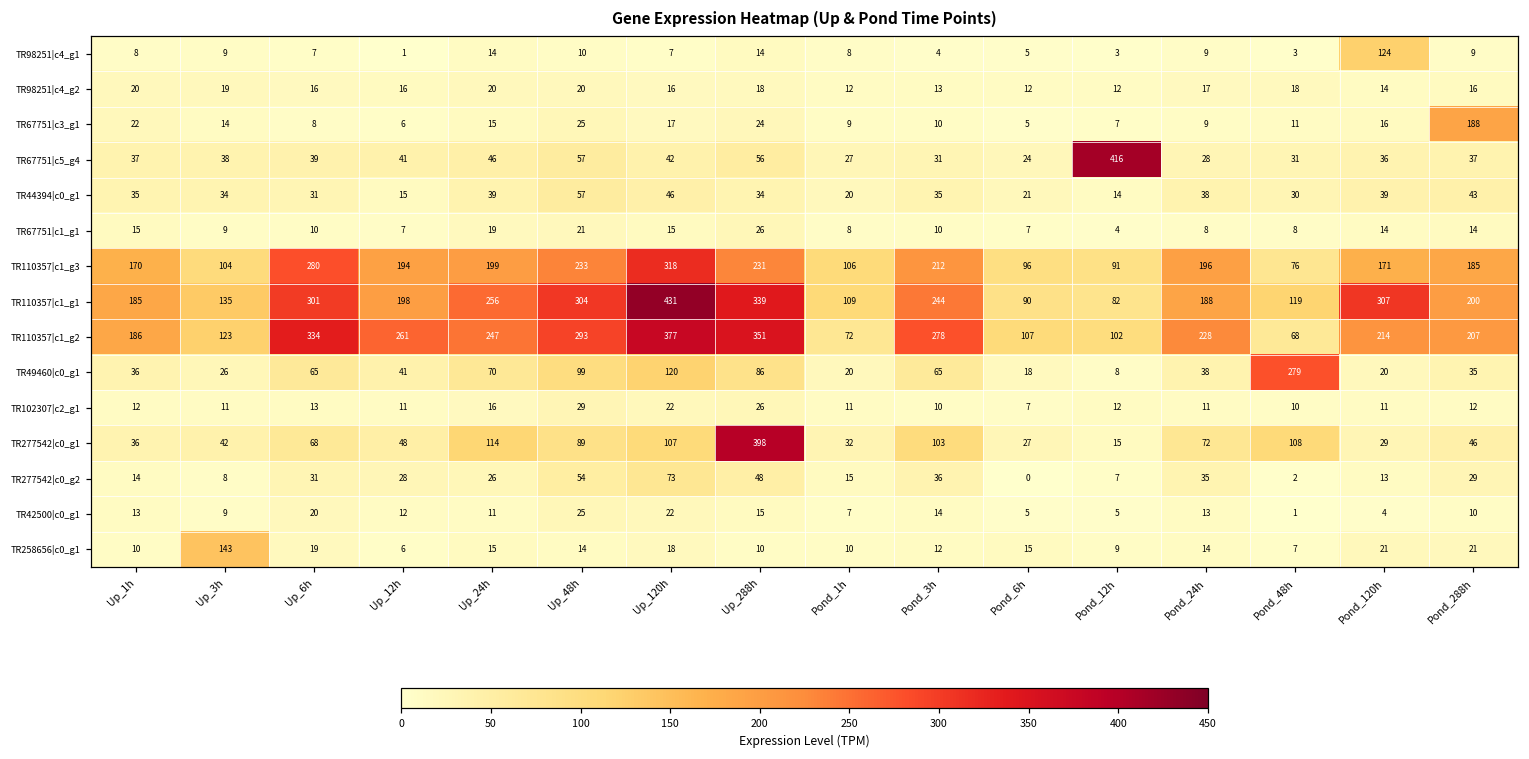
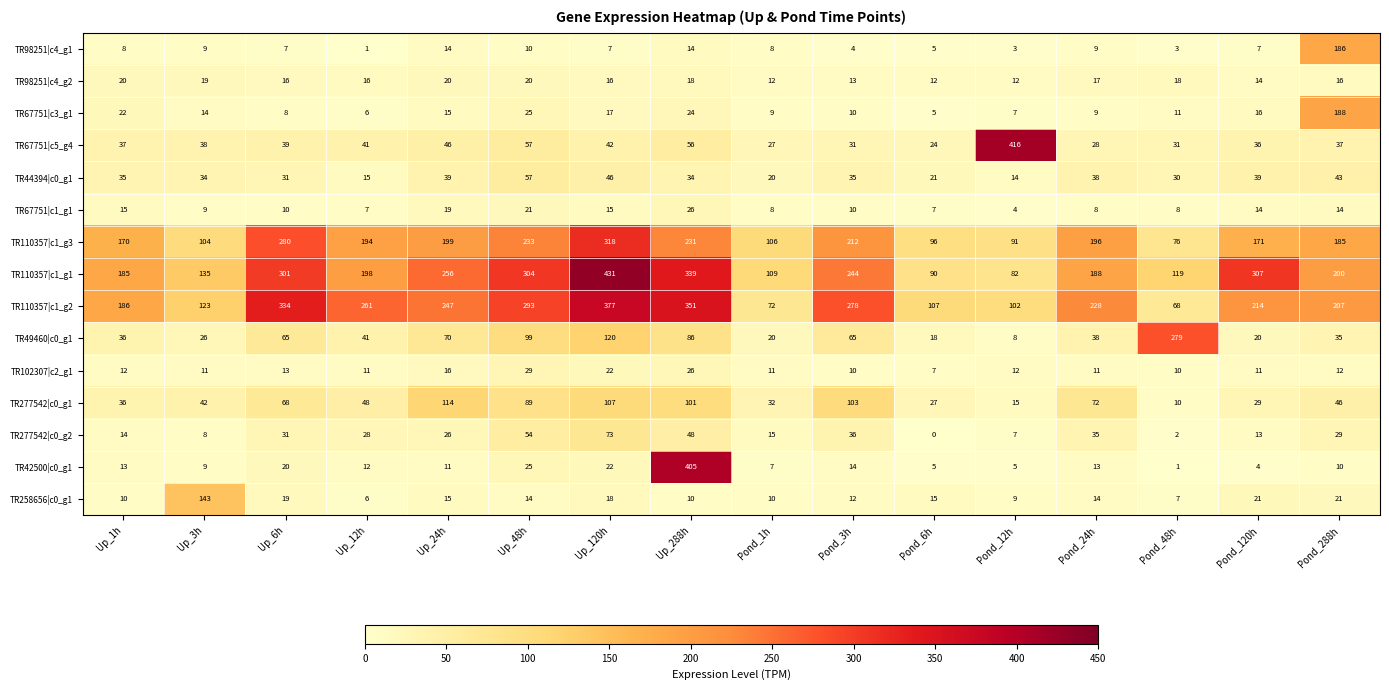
TR98251|c4_g1, Pond_120h: 124 -> 7
TR98251|c4_g1, Pond_288h: 9 -> 186
TR277542|c0_g1, Up_288h: 398 -> 101
TR277542|c0_g1, Pond_48h: 108 -> 10
TR42500|c0_g1, Up_288h: 15 -> 405
